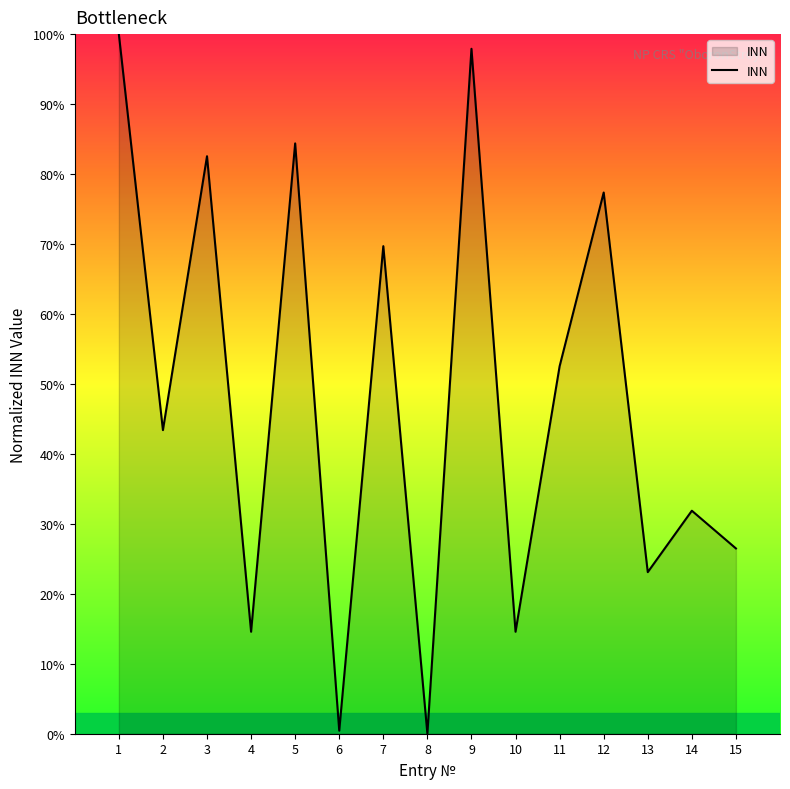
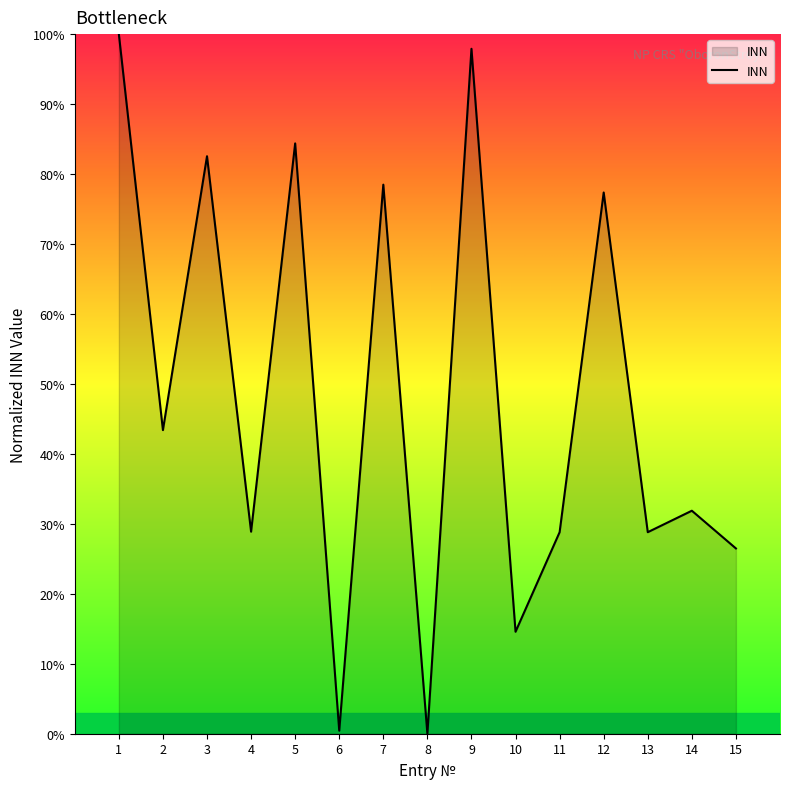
4: 15% -> 29%
7: 70% -> 78%
11: 53% -> 29%
13: 23% -> 29%
